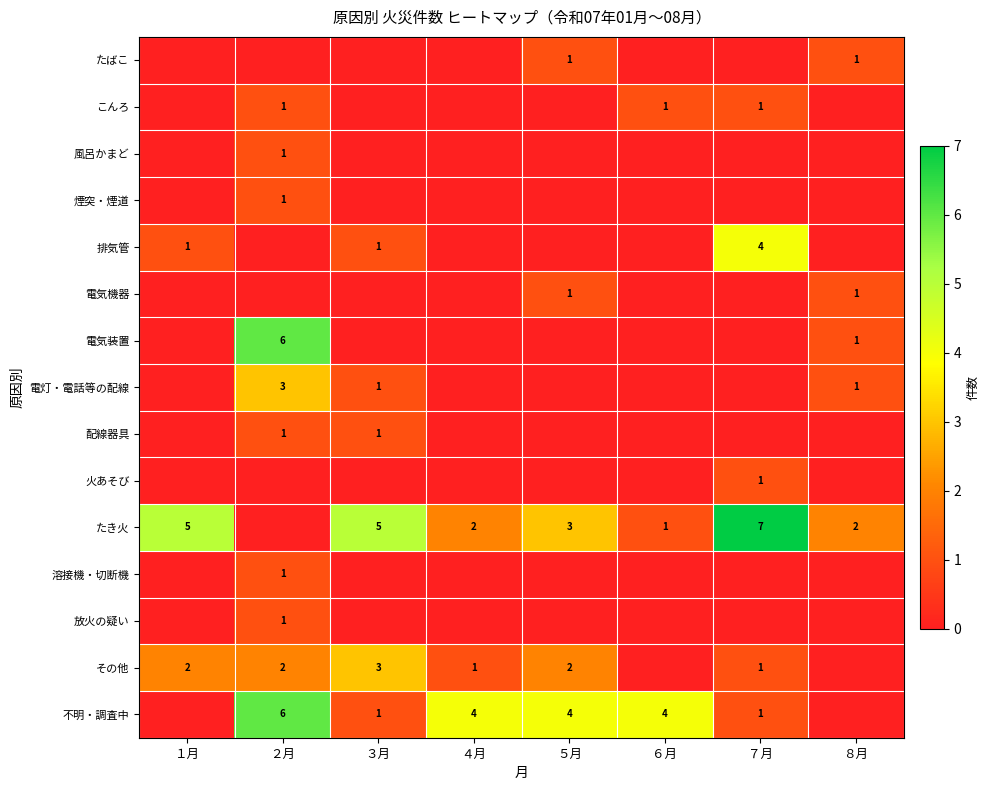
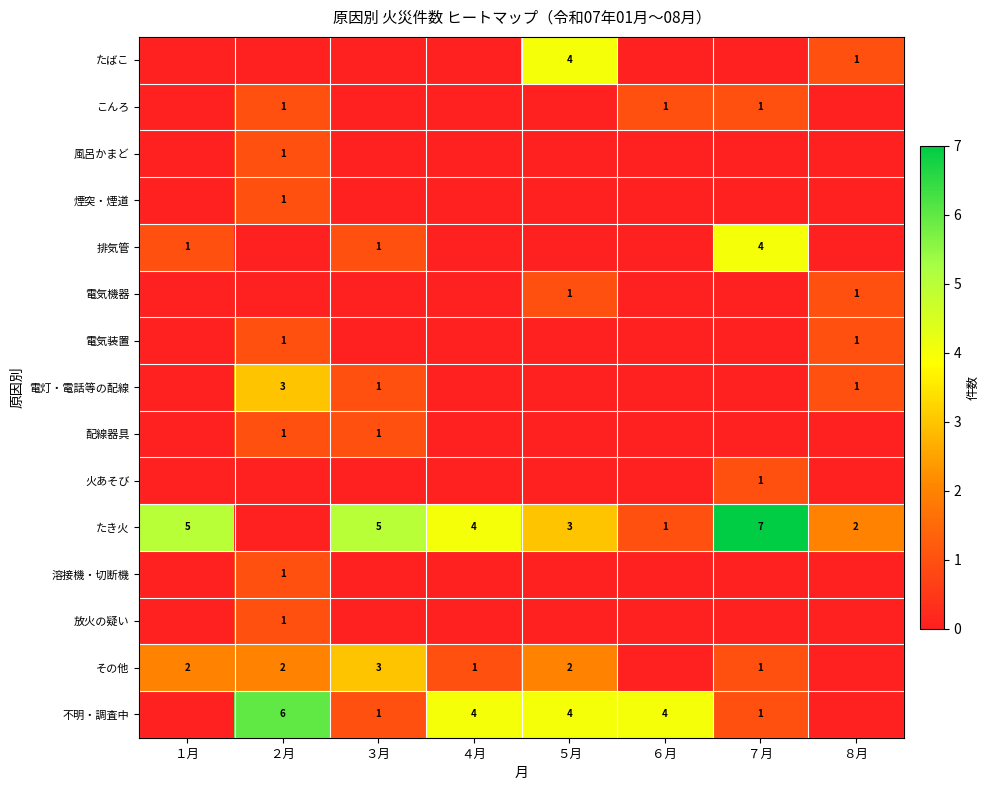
たばこ, ５月: 1 -> 4
電気装置, ２月: 6 -> 1
たき火, ４月: 2 -> 4
